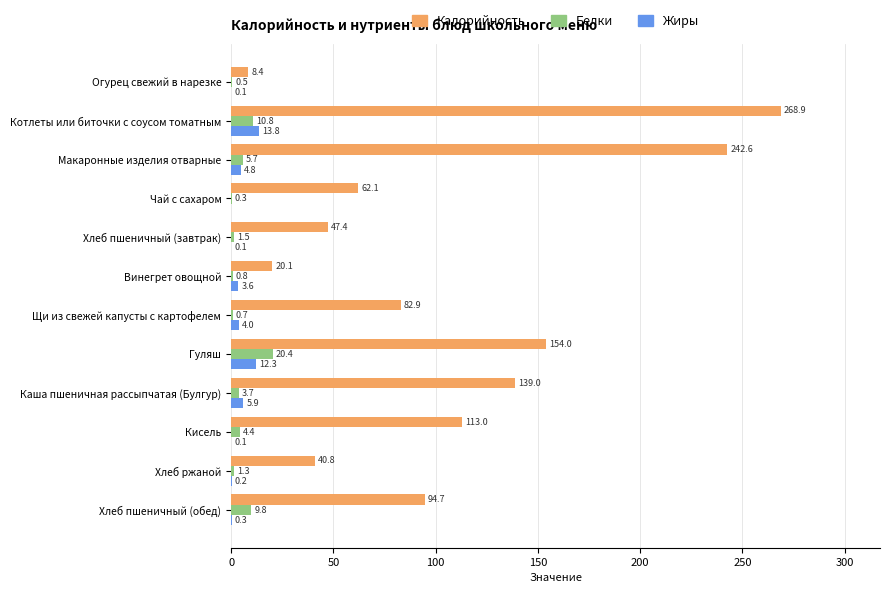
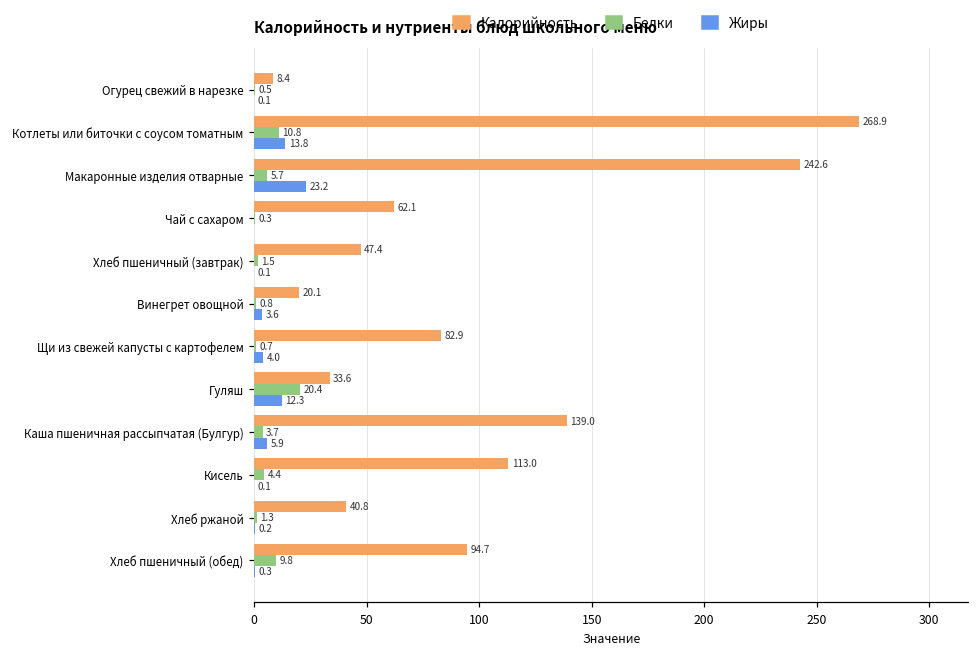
Жиры, Макаронные изделия отварные: 4.8 -> 23.2
Калорийность, Гуляш: 154.0 -> 33.6
